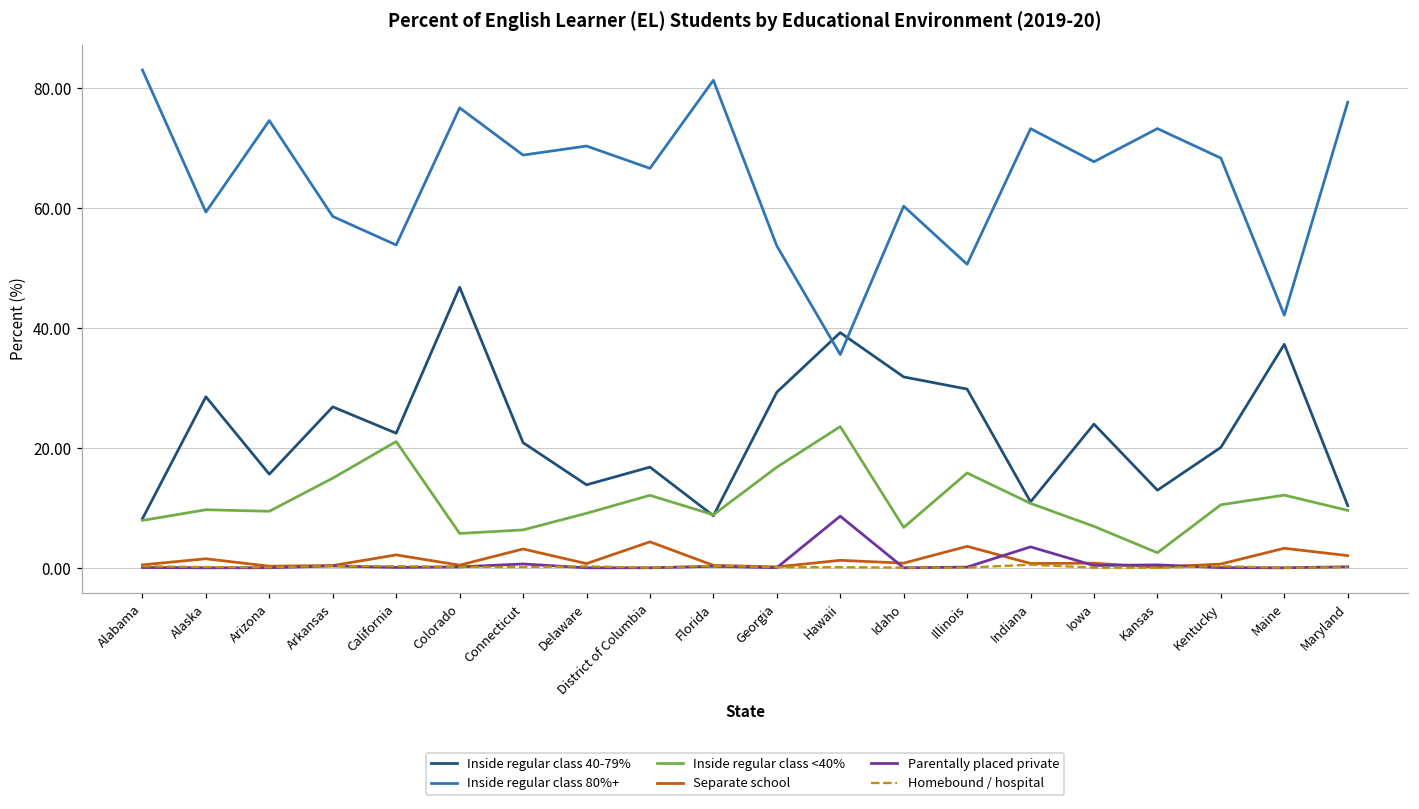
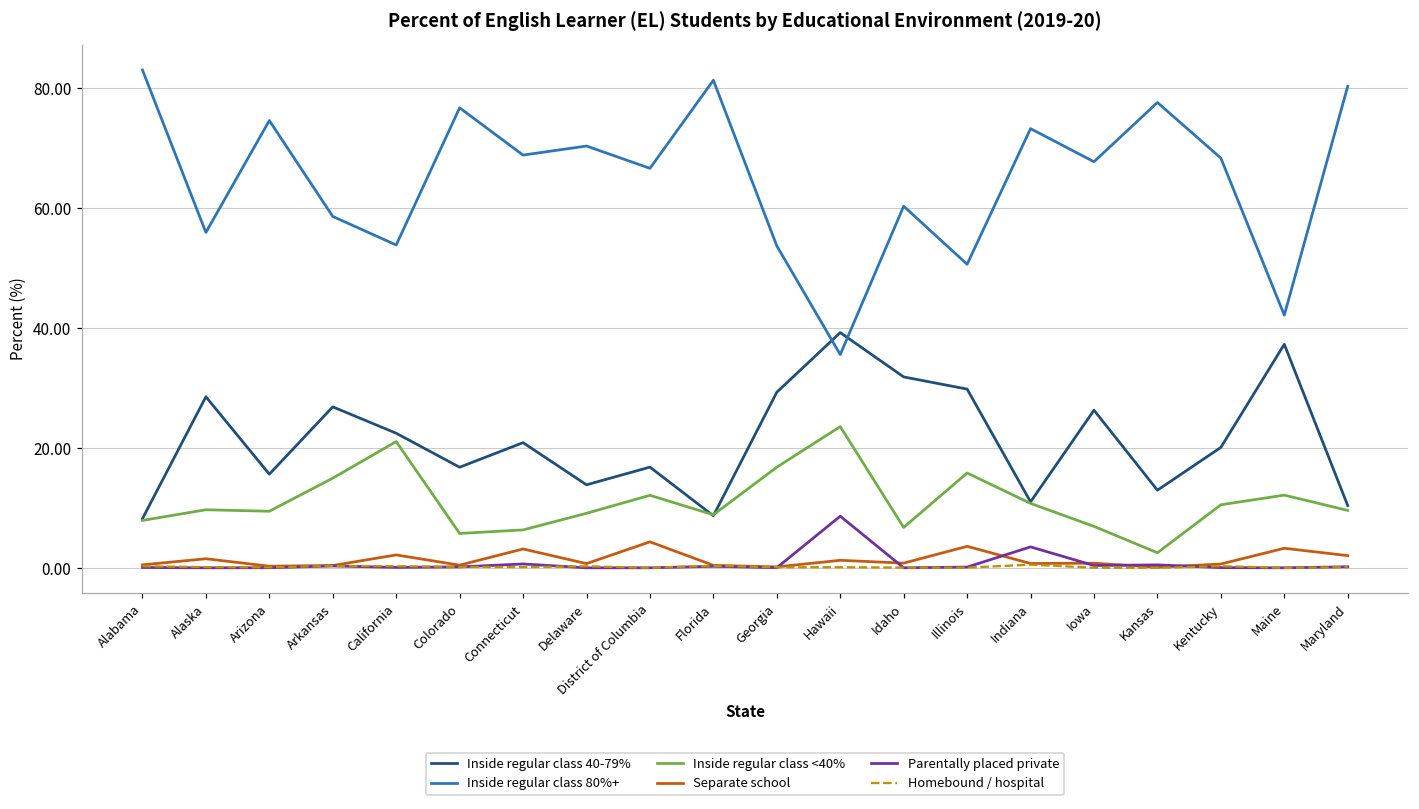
Inside regular class 80%+, Alaska: 59 -> 56
Inside regular class 40-79%, Colorado: 47 -> 17
Inside regular class 40-79%, Iowa: 24 -> 26
Inside regular class 80%+, Kansas: 73 -> 78
Inside regular class 80%+, Maryland: 78 -> 80
